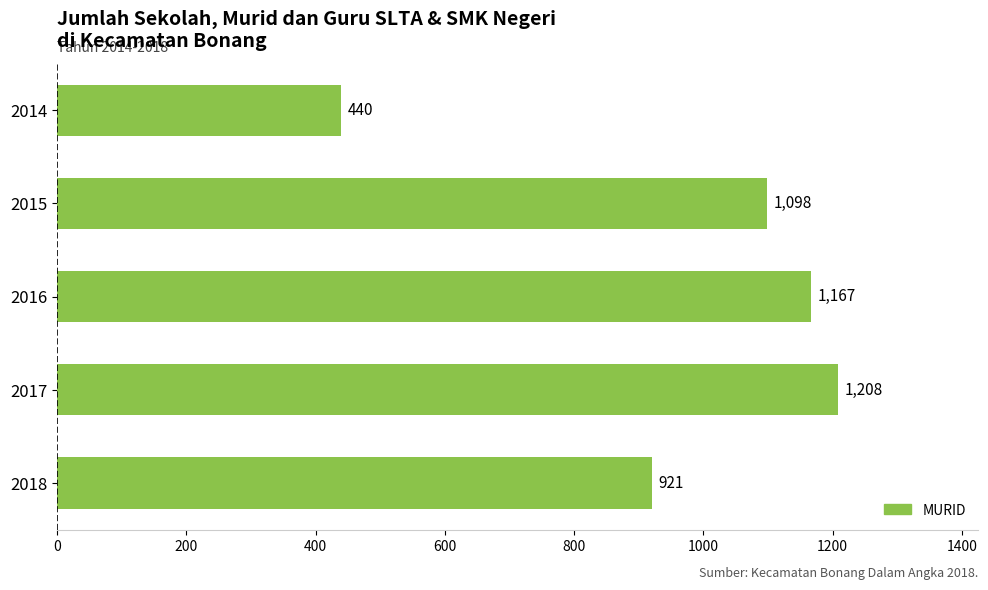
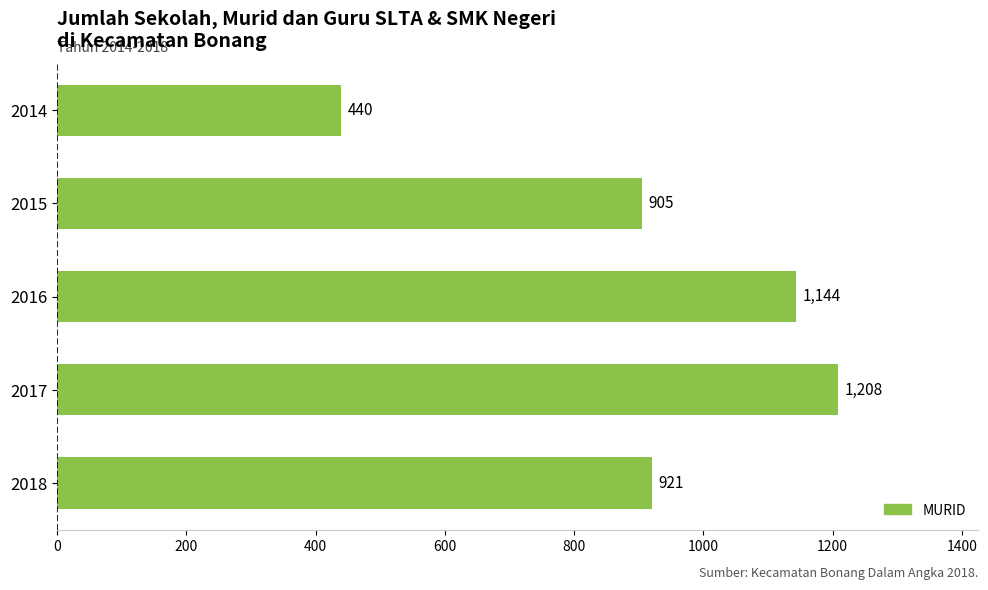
2015: 1,098 -> 905
2016: 1,167 -> 1,144
